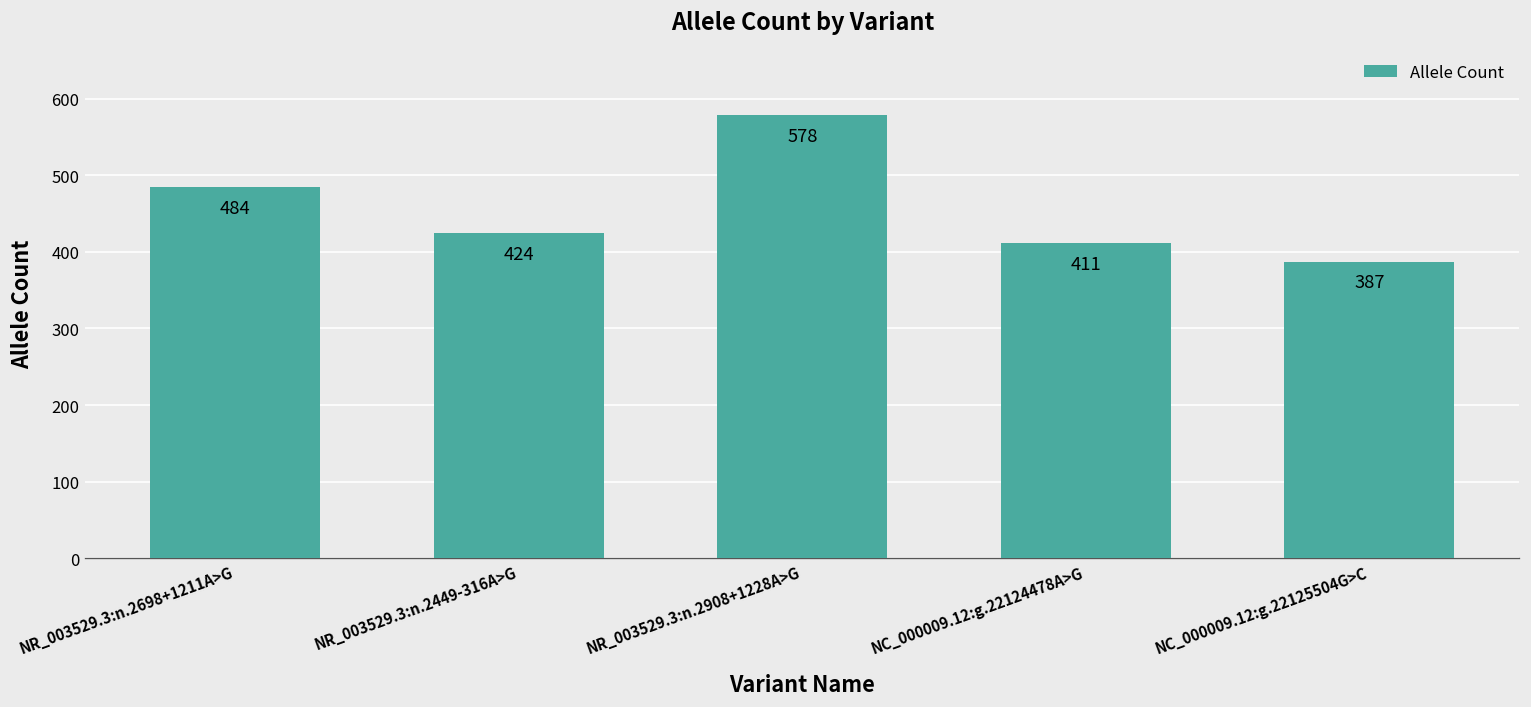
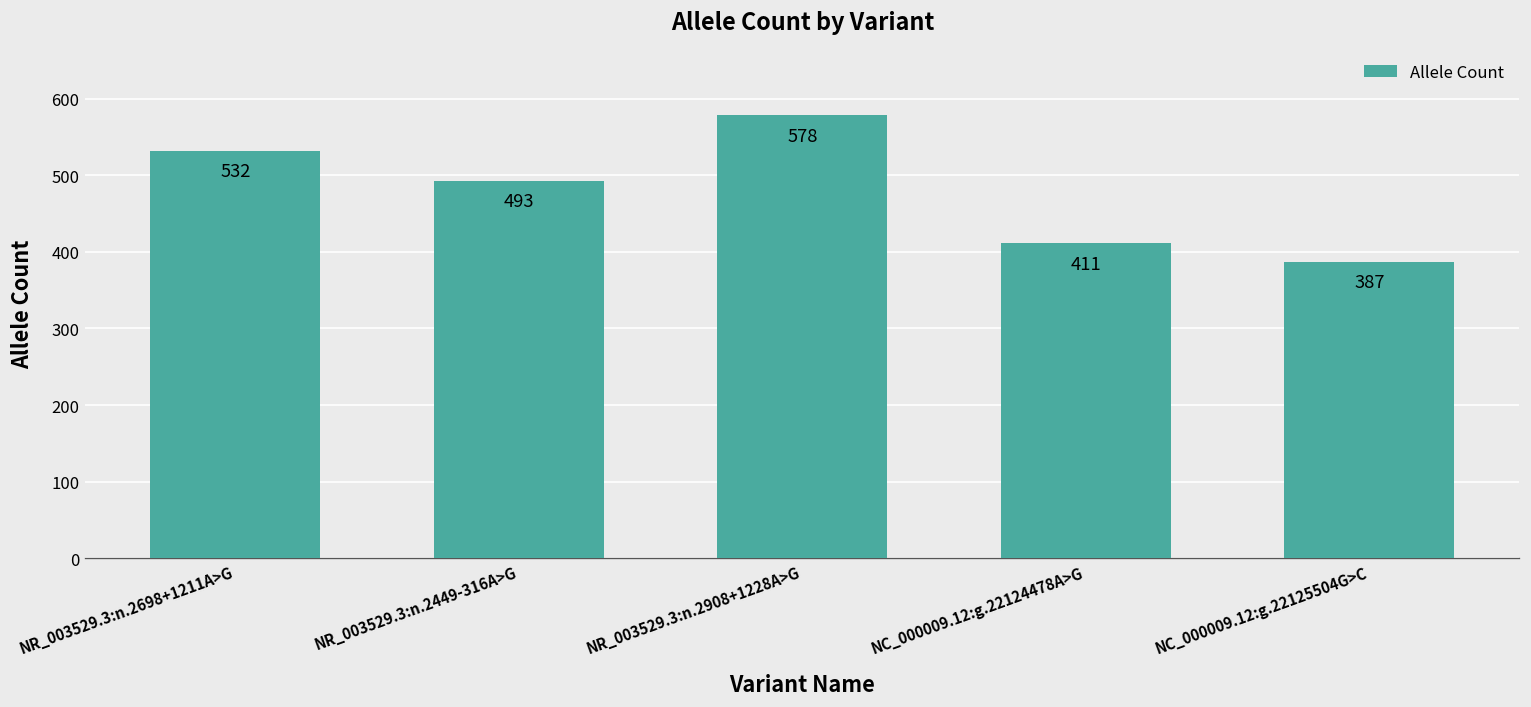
NR_003529.3:n.2698+1211A>G: 484 -> 532
NR_003529.3:n.2449-316A>G: 424 -> 493
